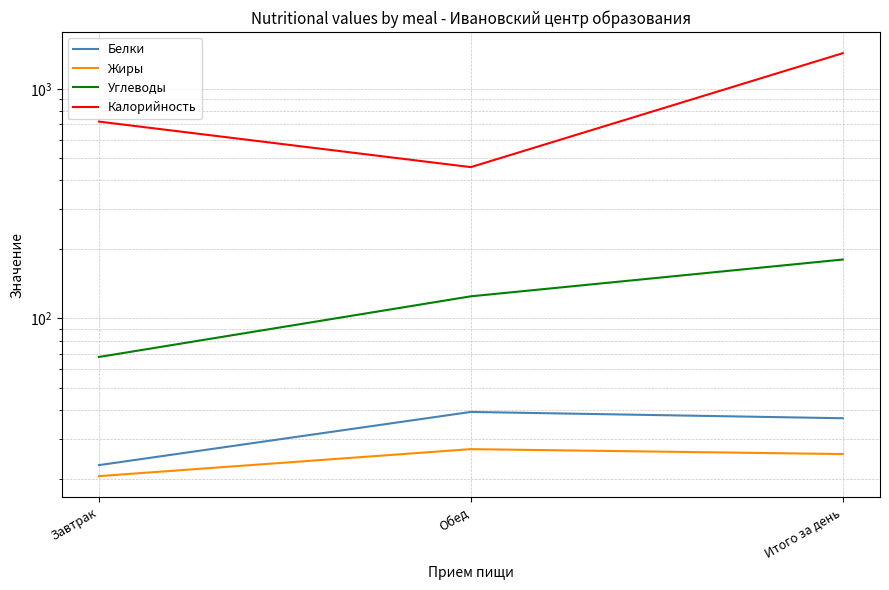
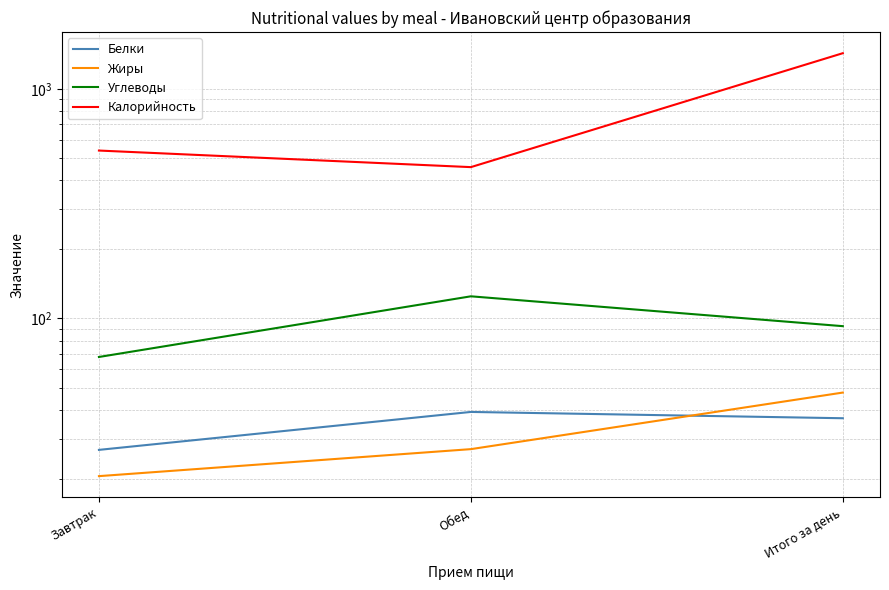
Белки, Завтрак: 23 -> 27
Калорийность, Завтрак: 720 -> 540
Жиры, Итого за день: 26 -> 48
Углеводы, Итого за день: 180 -> 93
